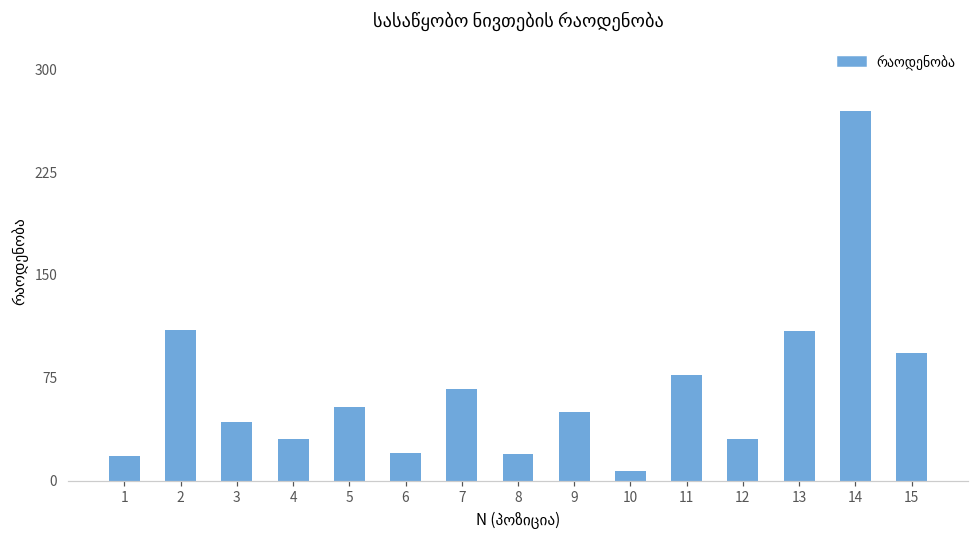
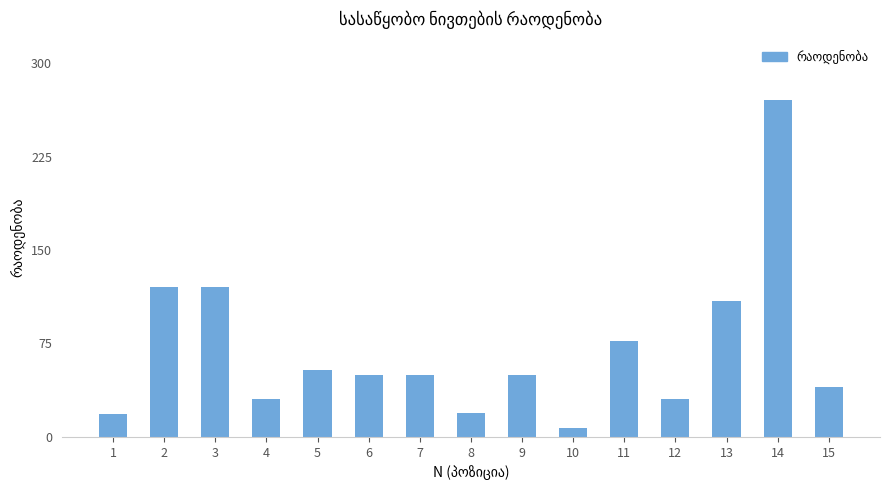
2: 110 -> 120
3: 43 -> 120
6: 20 -> 50
7: 67 -> 50
15: 93 -> 40
